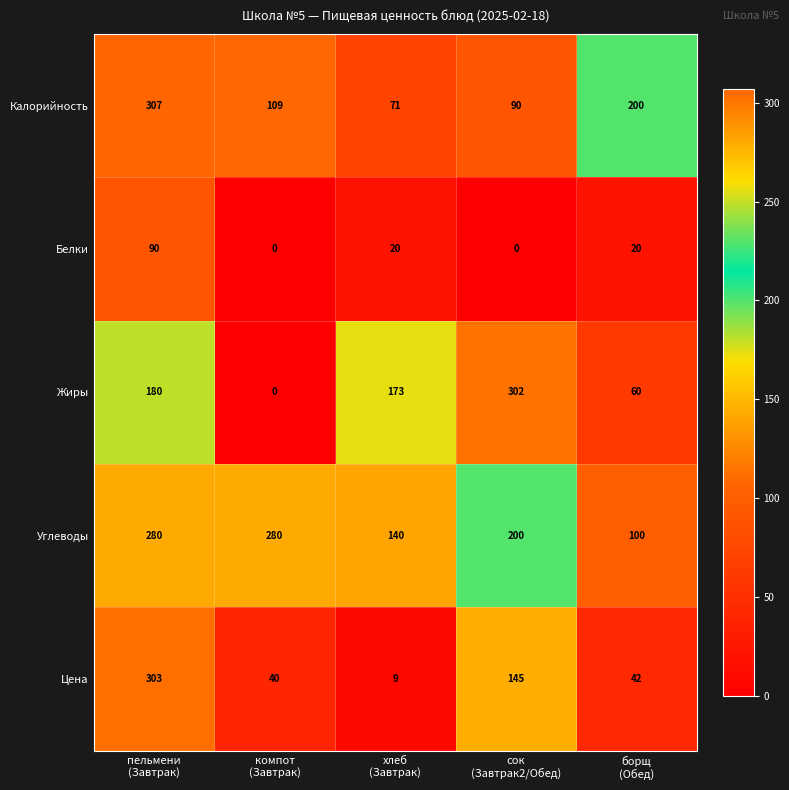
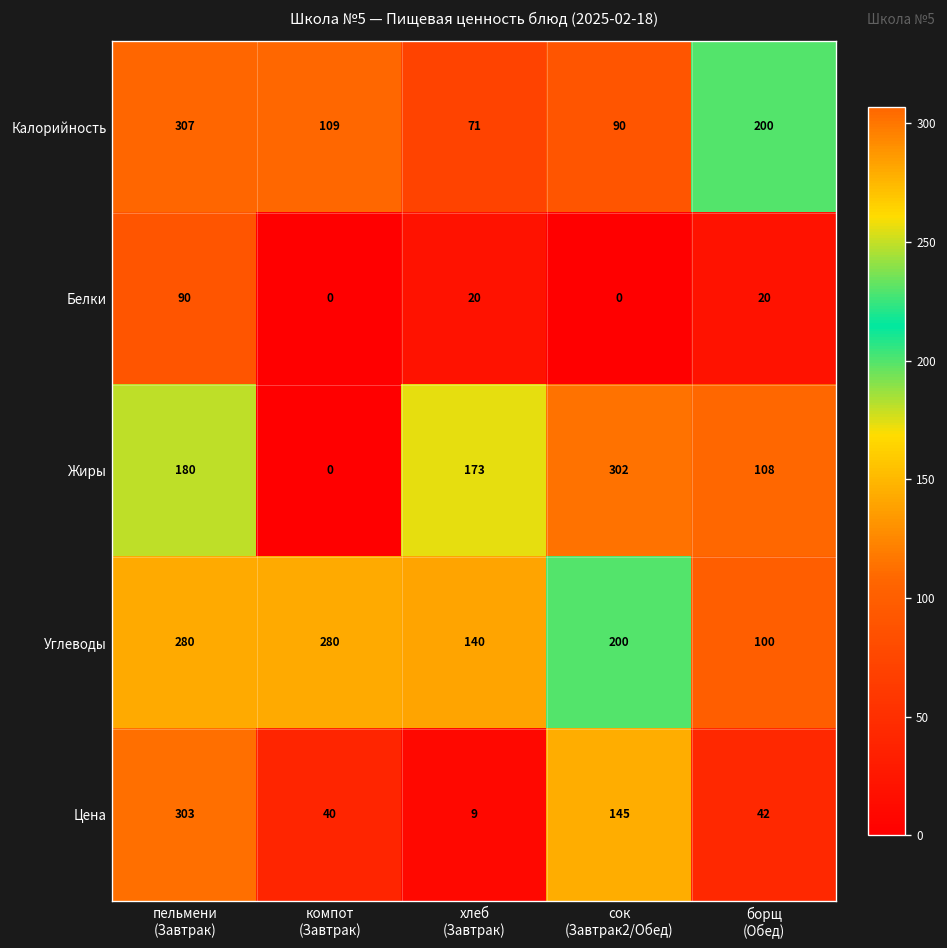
Жиры, борщ (Обед): 60 -> 108
